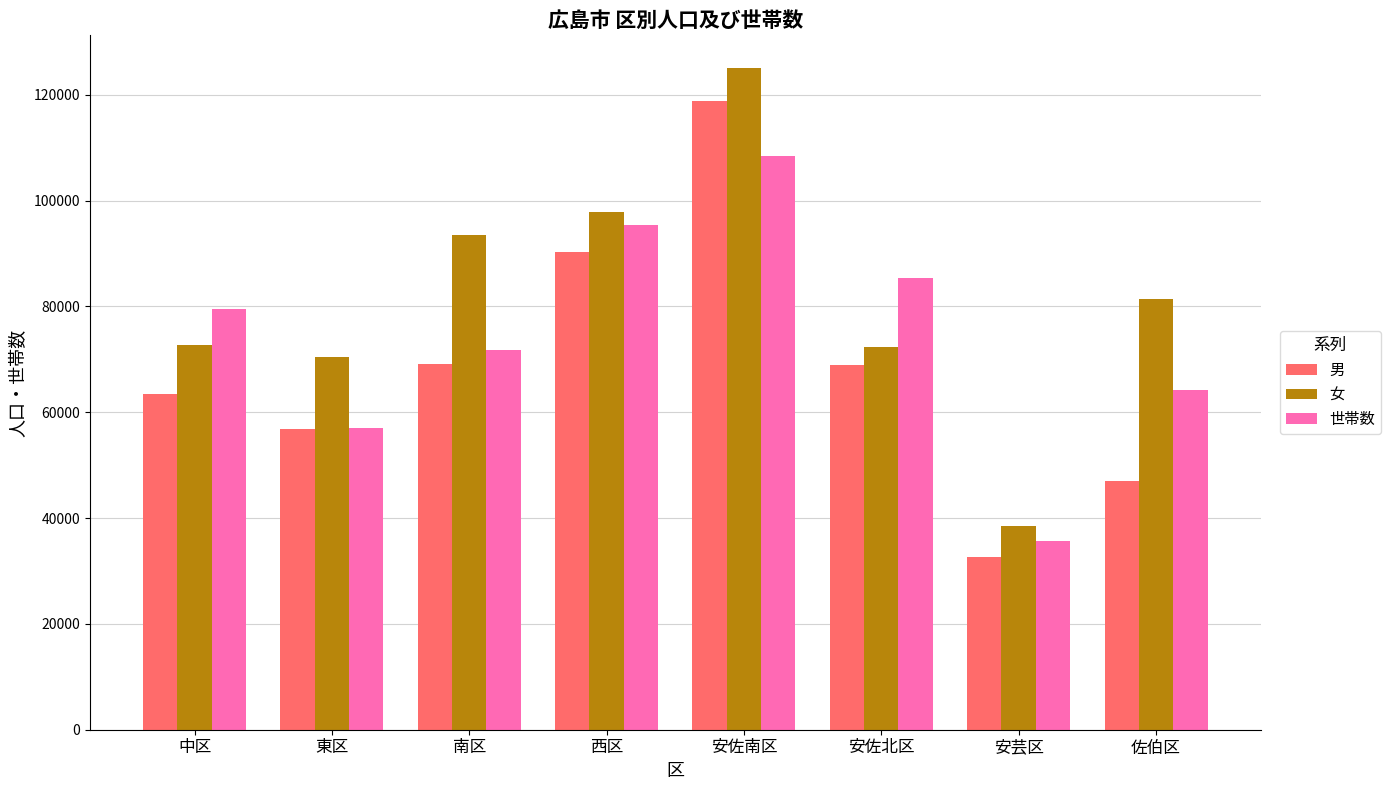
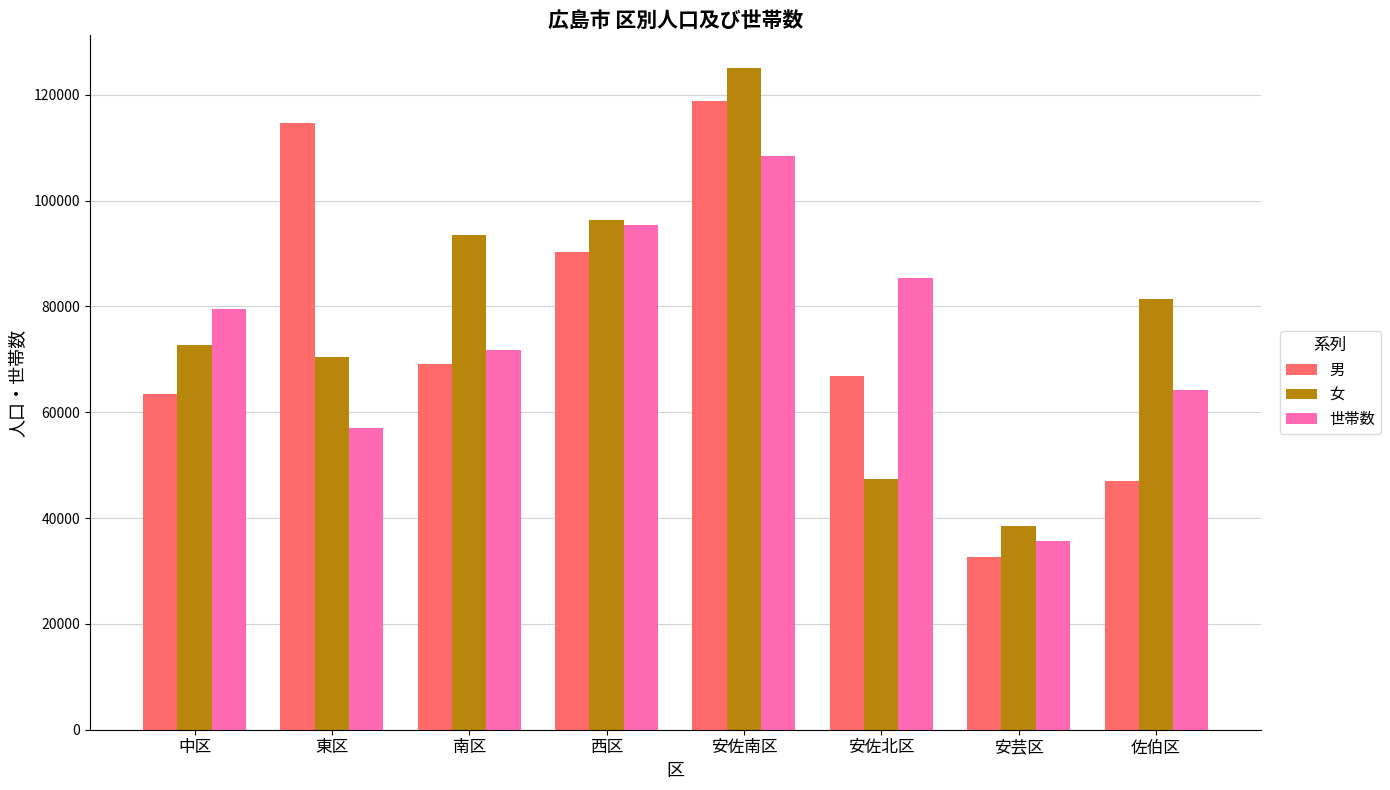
男, 東区: 57000 -> 115000
女, 西区: 98000 -> 96000
男, 安佐北区: 69000 -> 67000
女, 安佐北区: 72000 -> 47000
